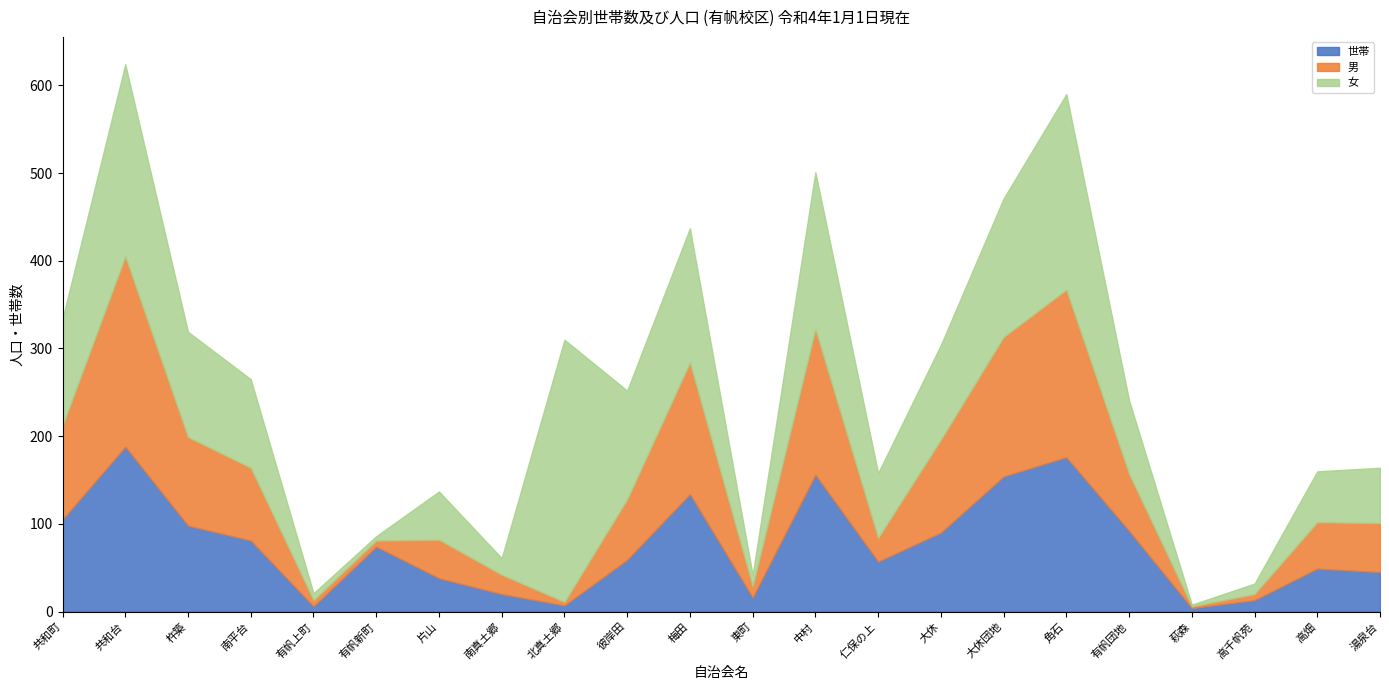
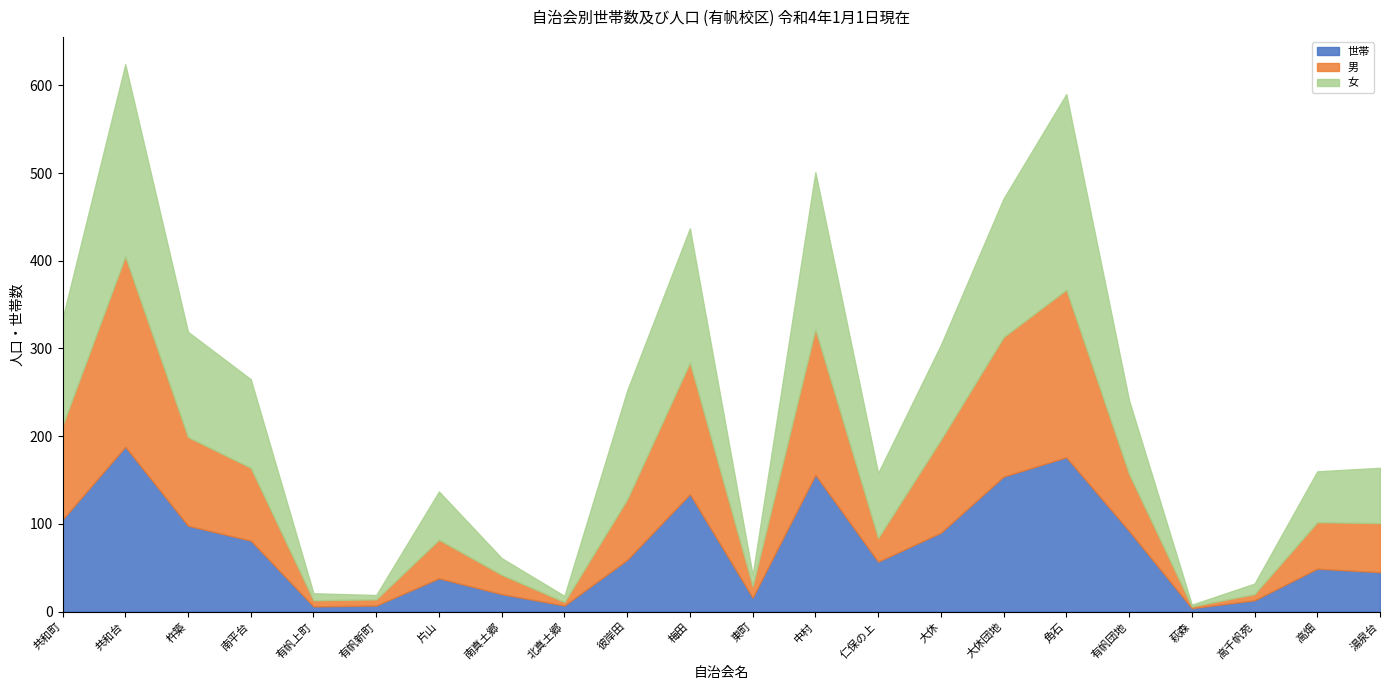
世帯, 有帆新町: 70 -> 10
女, 北真土郷: 300 -> 10
